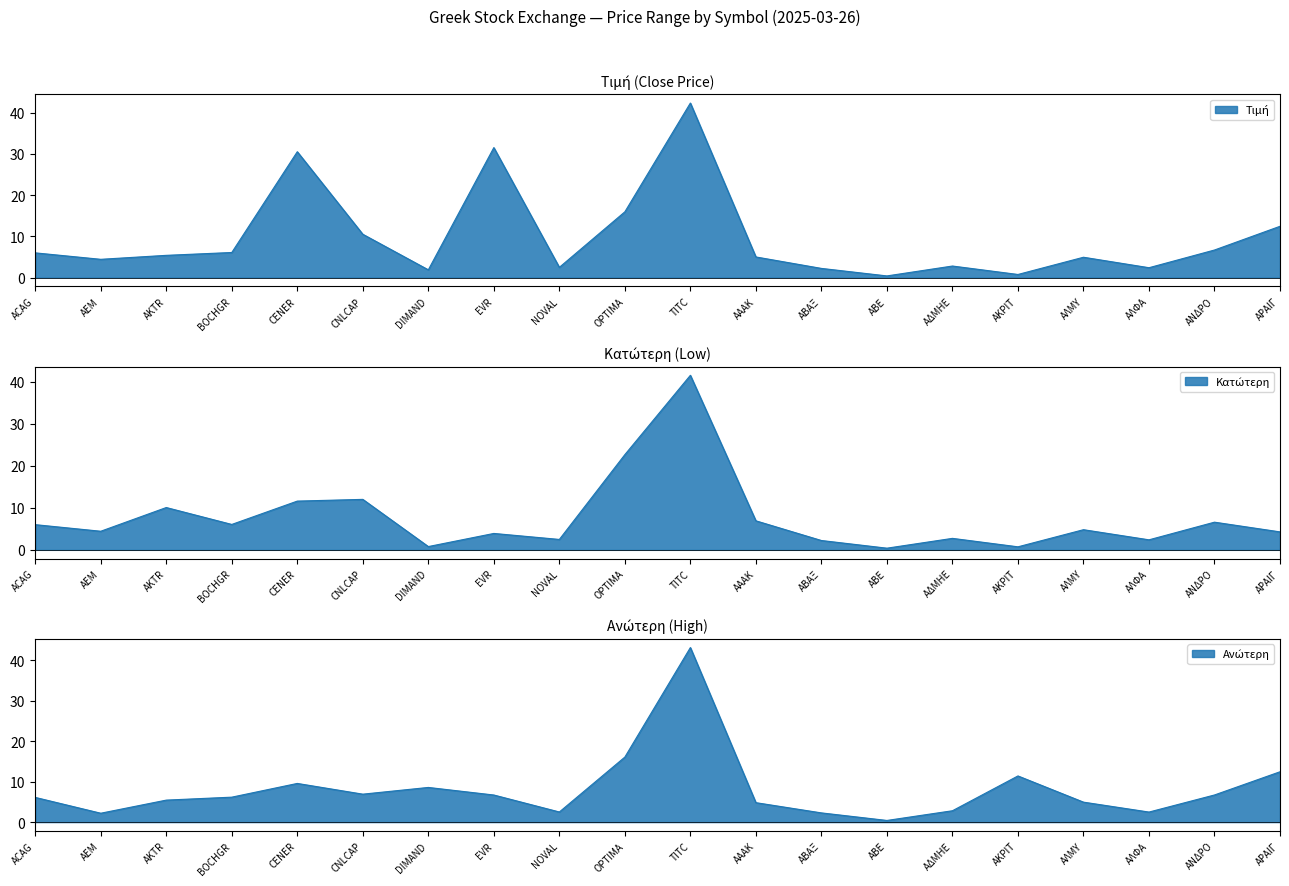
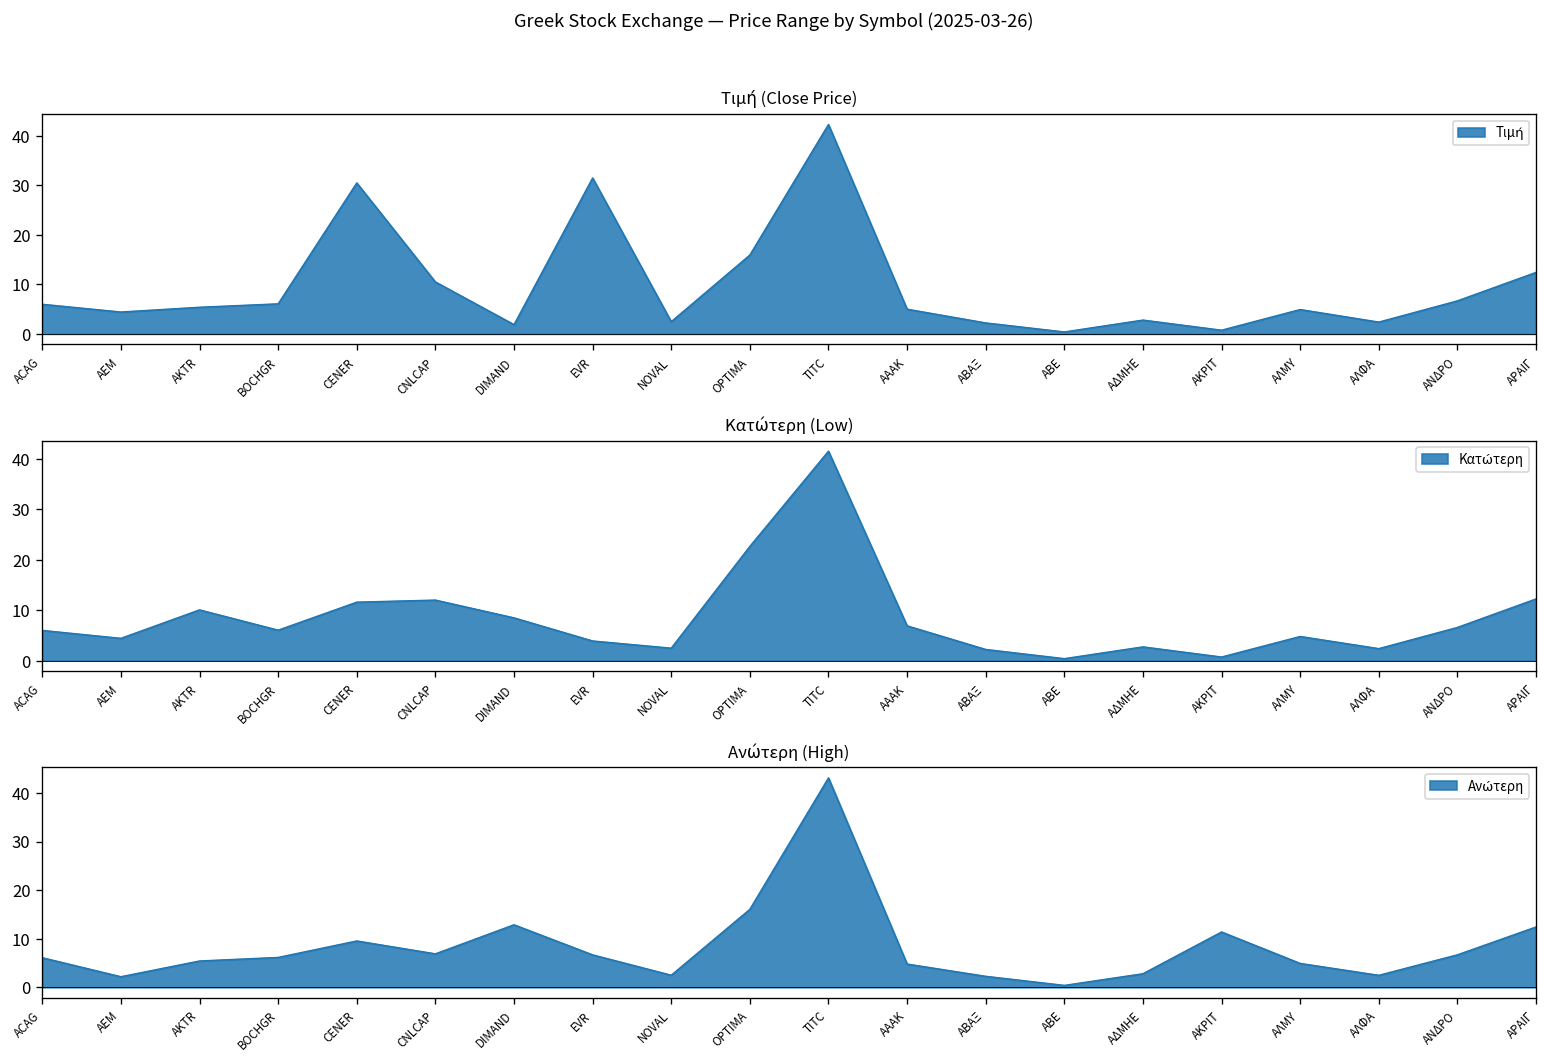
Κατώτερη (Low), DIMAND: 1 -> 8
Κατώτερη (Low), ΑΡΑΙΓ: 4 -> 12
Ανώτερη (High), DIMAND: 9 -> 13
